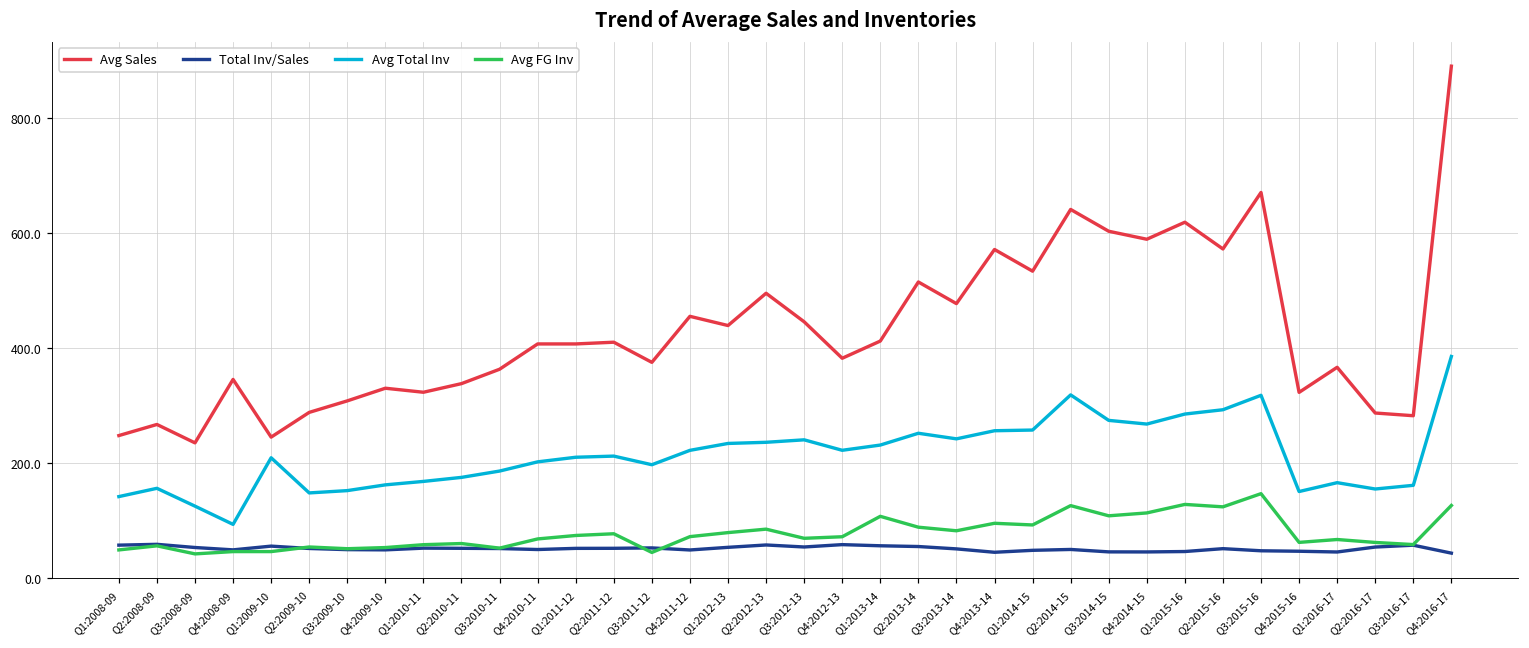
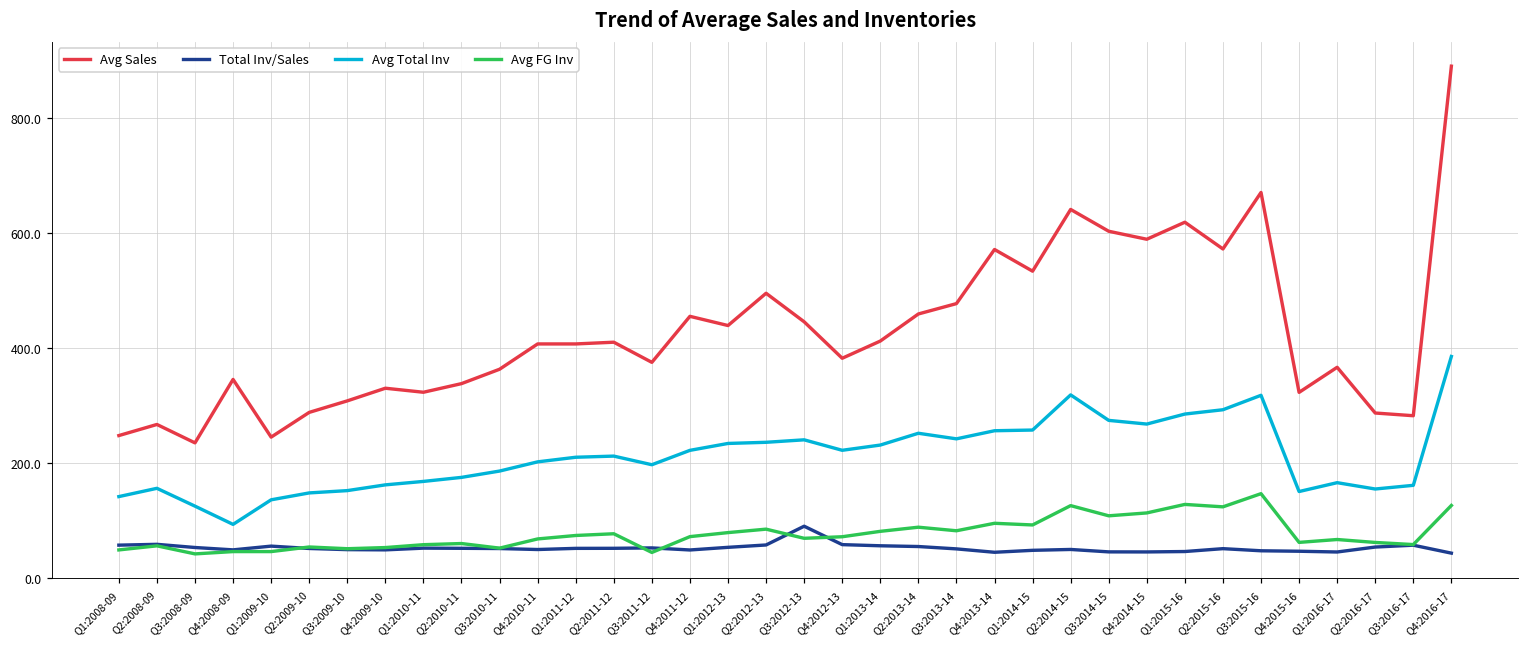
Avg Total Inv, Q1:2009-10: 210 -> 140
Total Inv/Sales, Q3:2012-13: 50 -> 90
Avg FG Inv, Q1:2013-14: 110 -> 80
Avg Sales, Q2:2013-14: 510 -> 460
